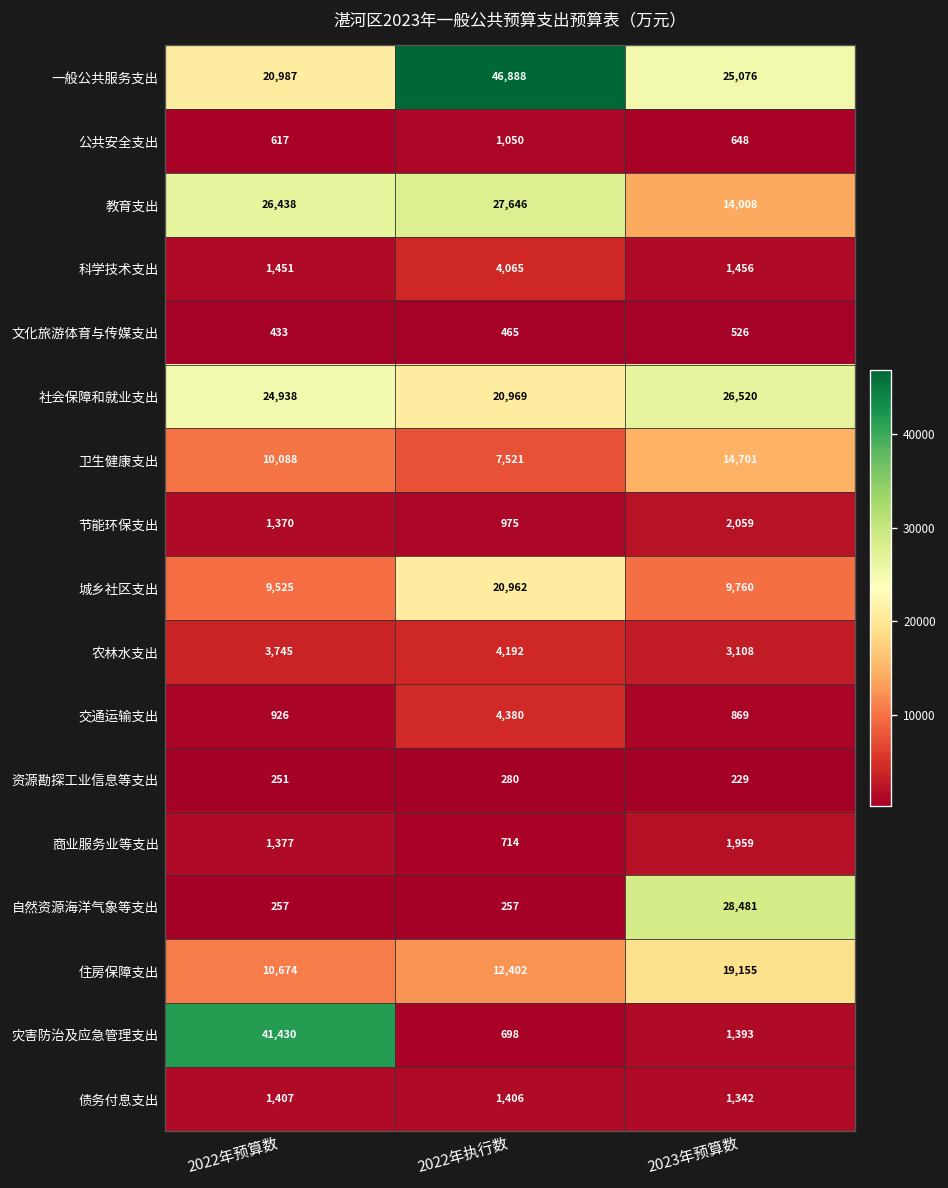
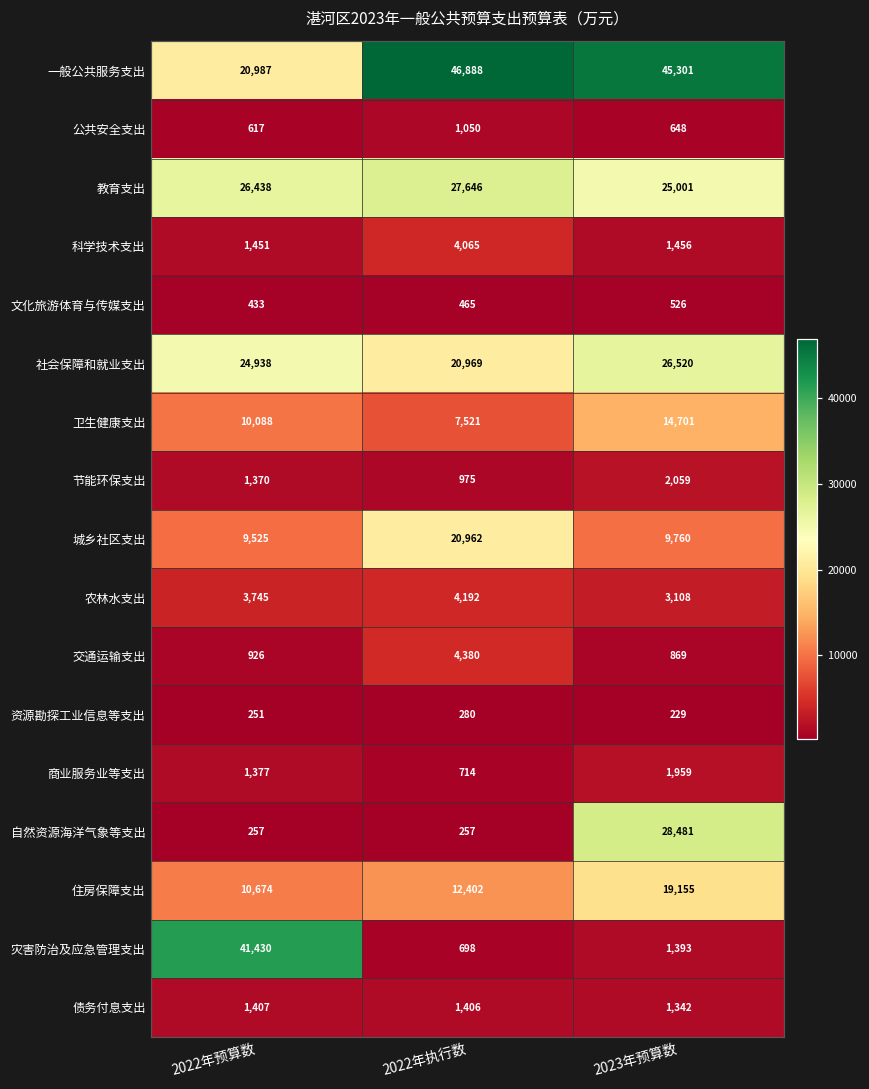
一般公共服务支出, 2023年预算数: 25,076 -> 45,301
教育支出, 2023年预算数: 14,008 -> 25,001
